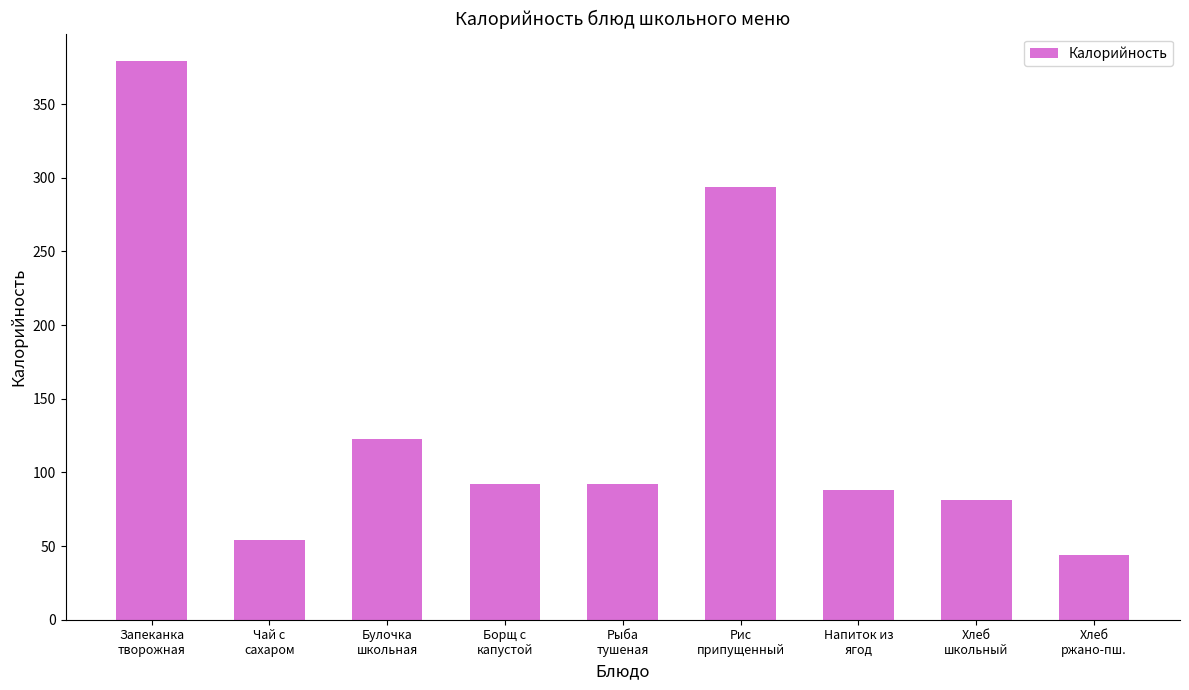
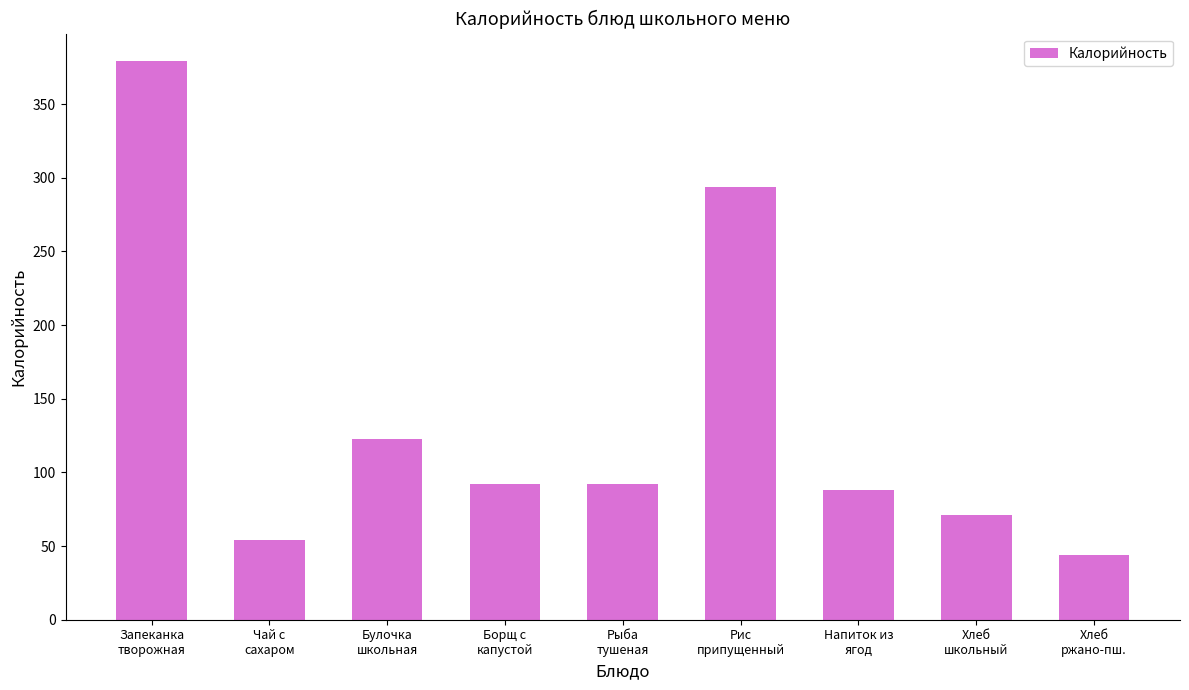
Хлеб школьный: 81 -> 71
